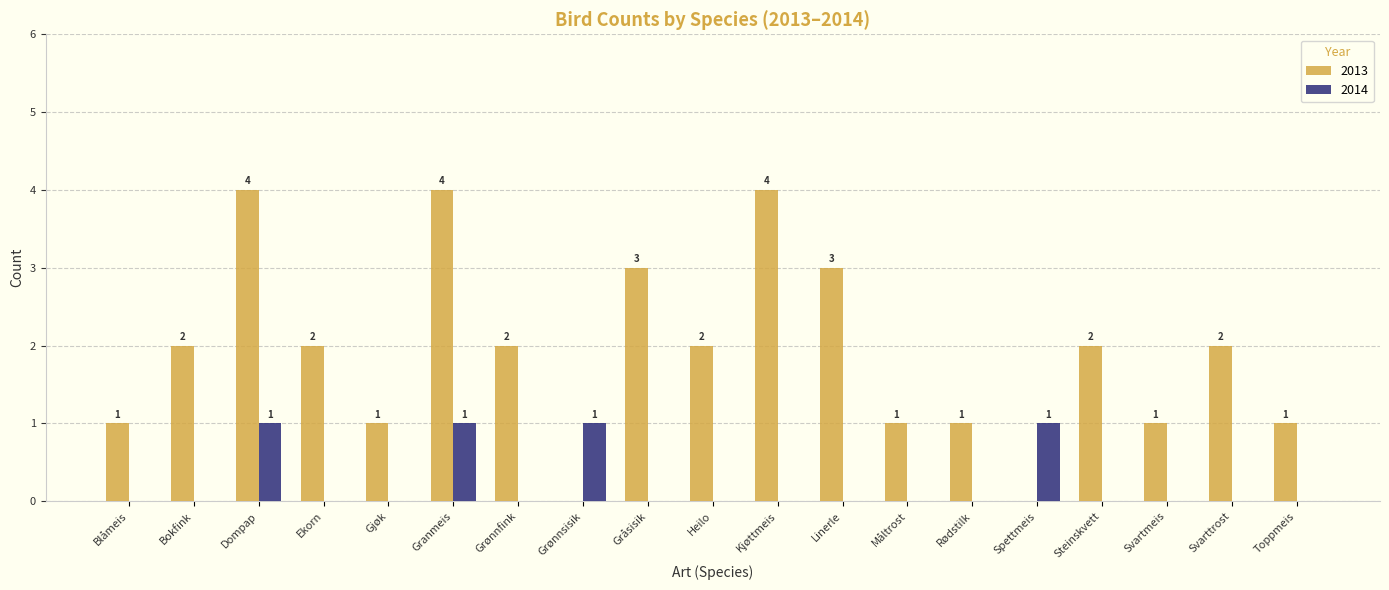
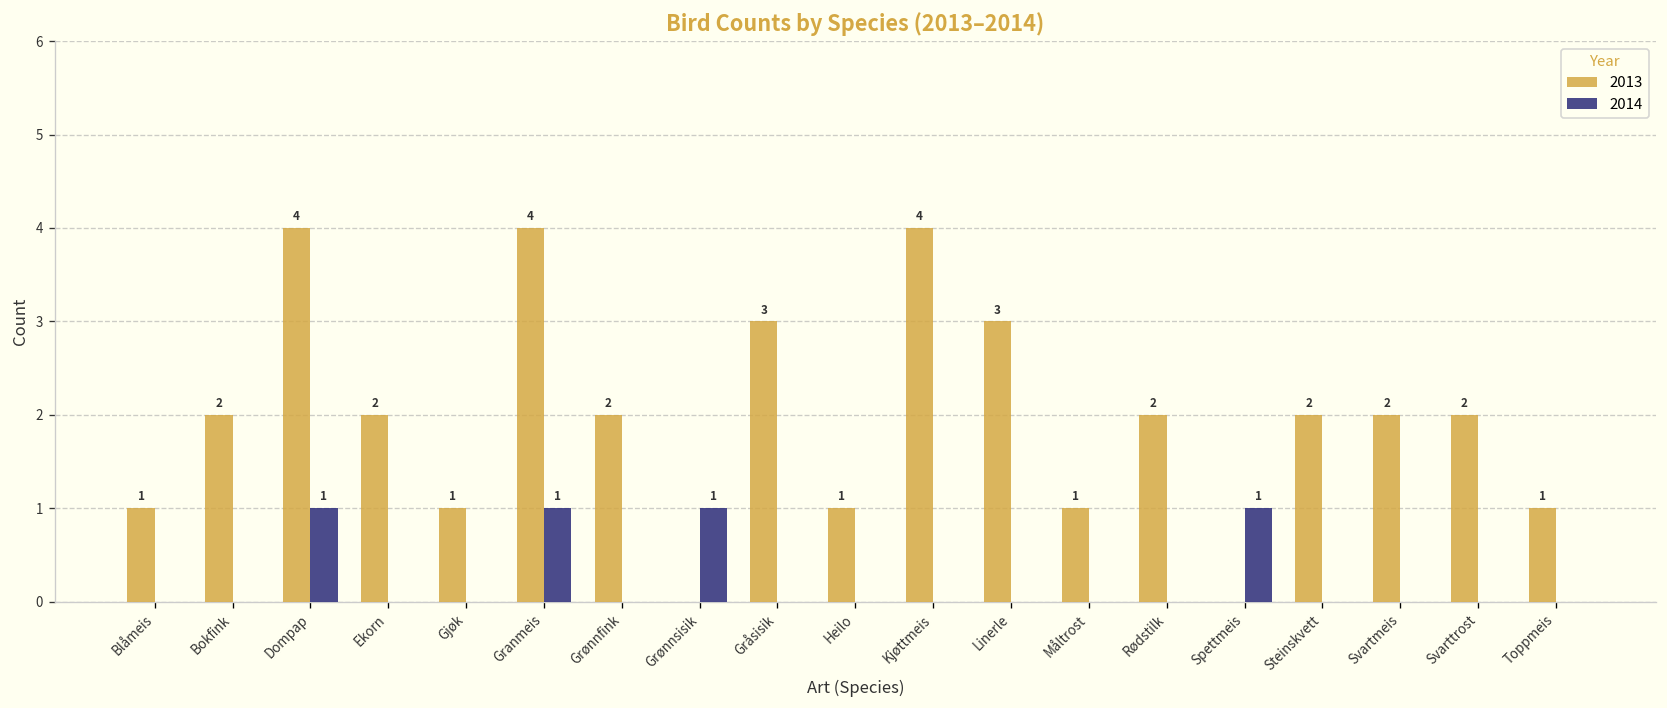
2013, Heilo: 2 -> 1
2013, Rødstilk: 1 -> 2
2013, Svartmeis: 1 -> 2
